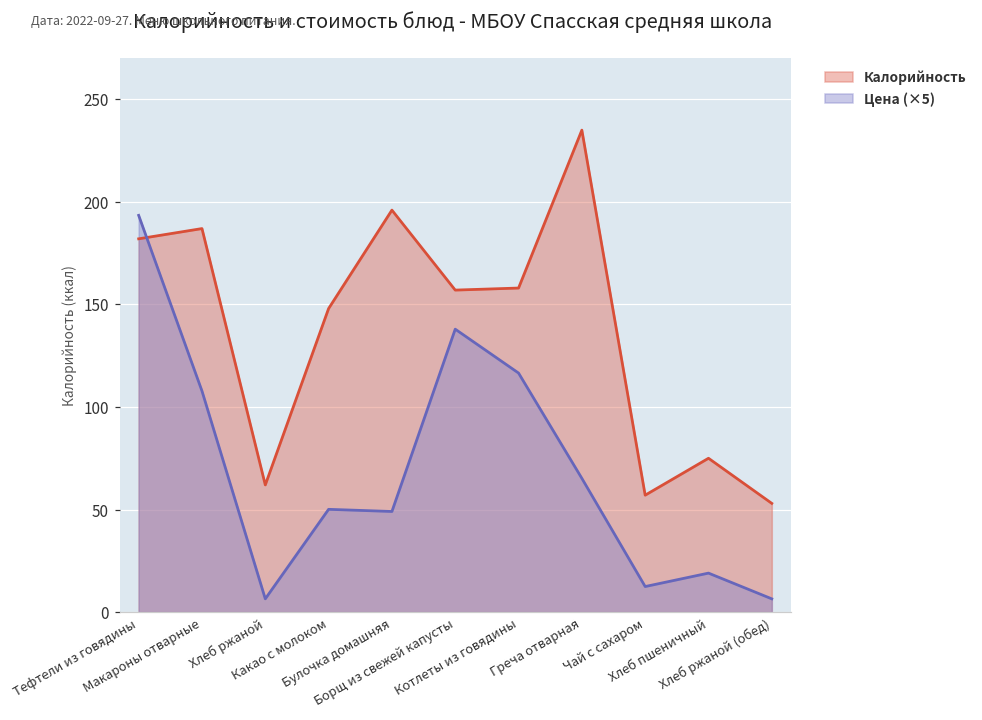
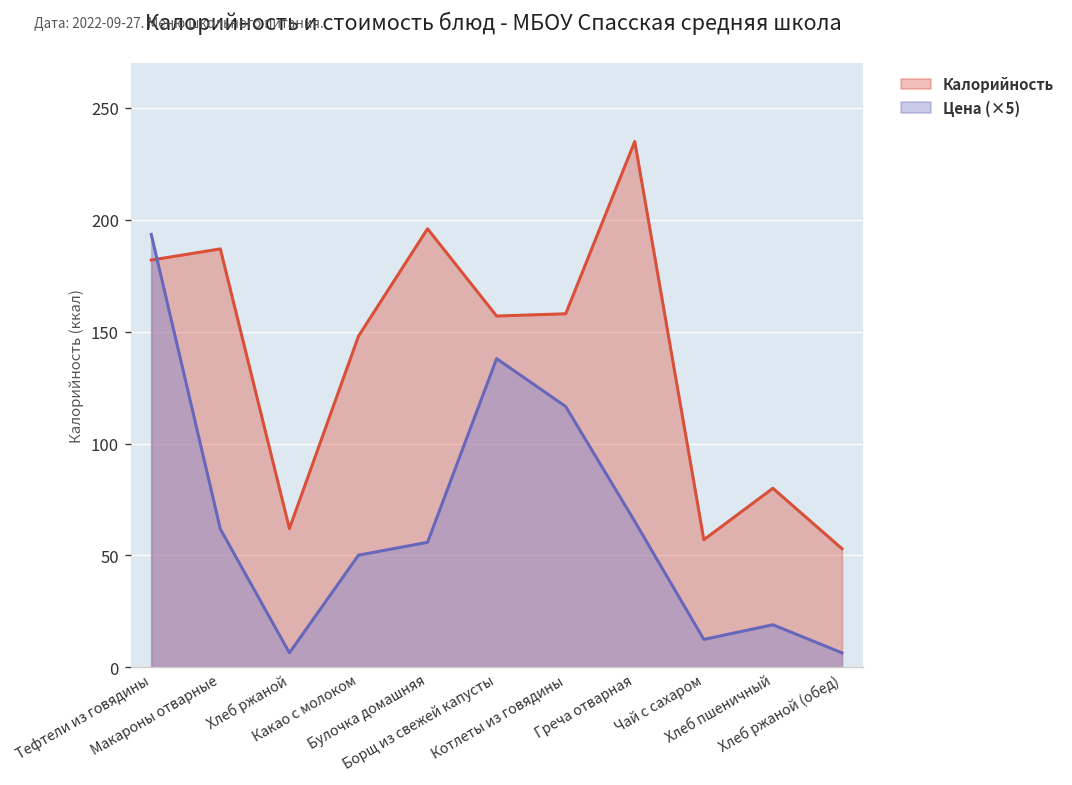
Цена (×5), Макароны отварные: 108 -> 62
Цена (×5), Булочка домашняя: 49 -> 56
Калорийность, Хлеб пшеничный: 75 -> 80
